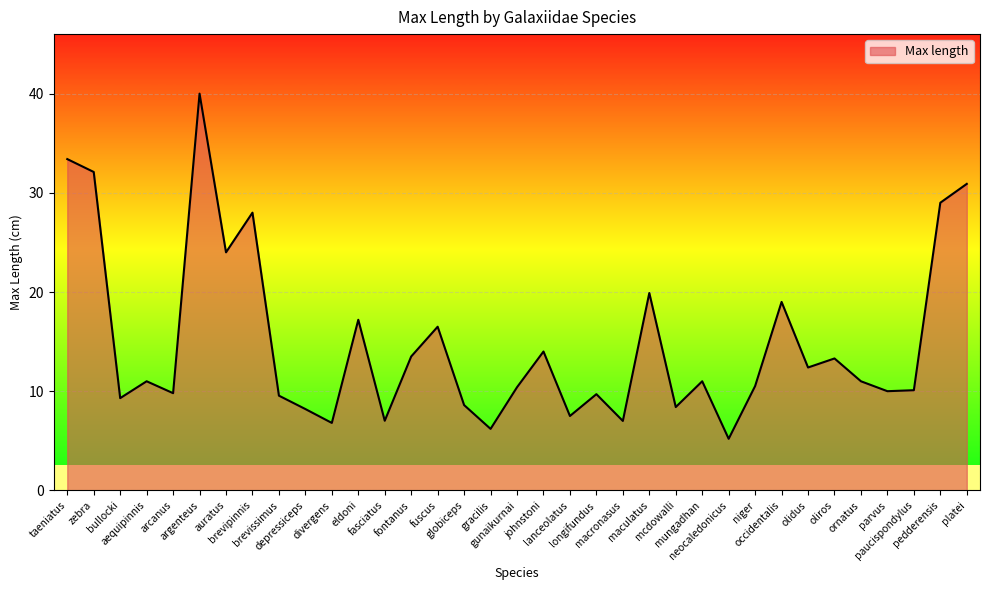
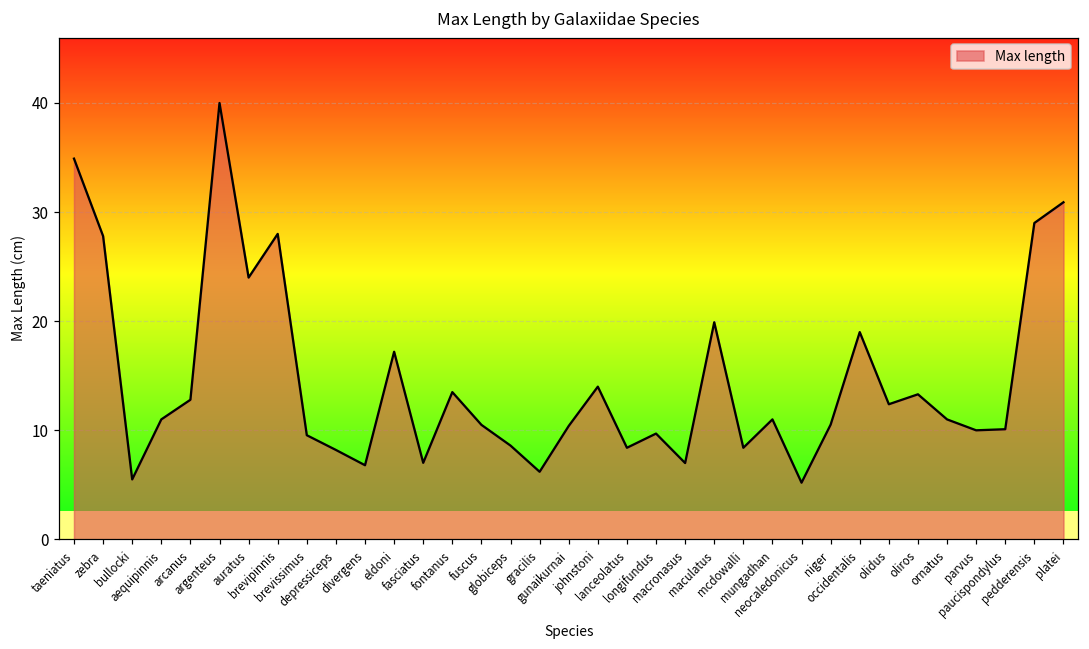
taeniatus: 33 -> 35
zebra: 32 -> 28
bullocki: 9 -> 6
arcanus: 10 -> 13
fuscus: 17 -> 11
lanceolatus: 7.5 -> 8.4
